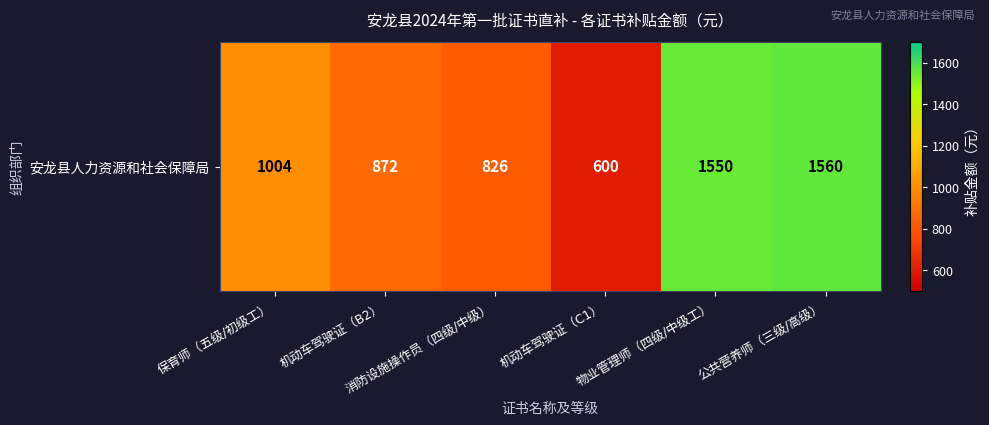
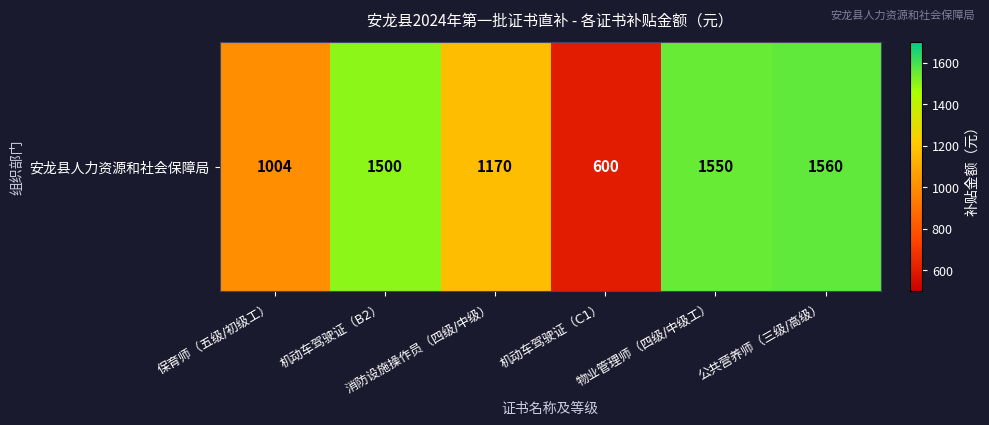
安龙县人力资源和社会保障局, 机动车驾驶证（B2）: 872 -> 1500
安龙县人力资源和社会保障局, 消防设施操作员（四级/中级）: 826 -> 1170
